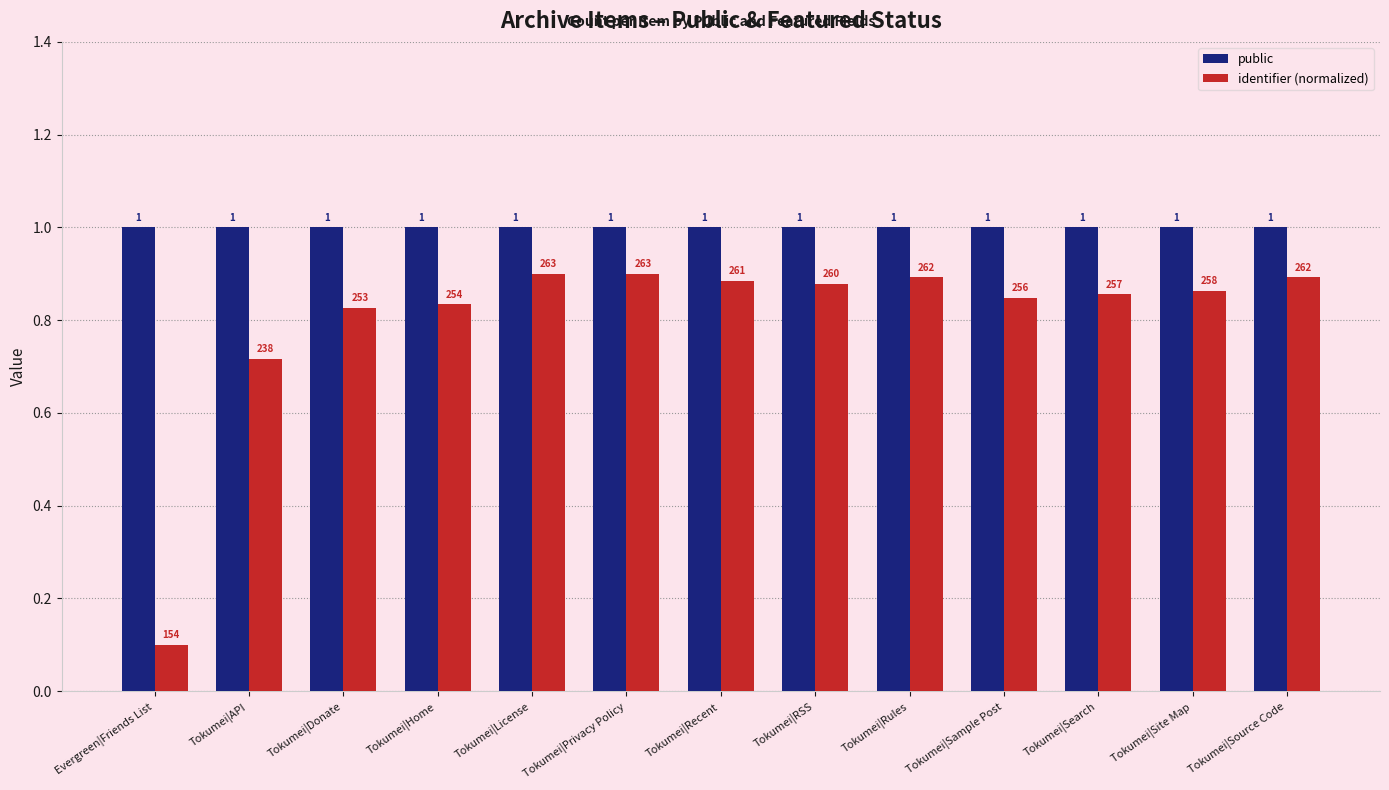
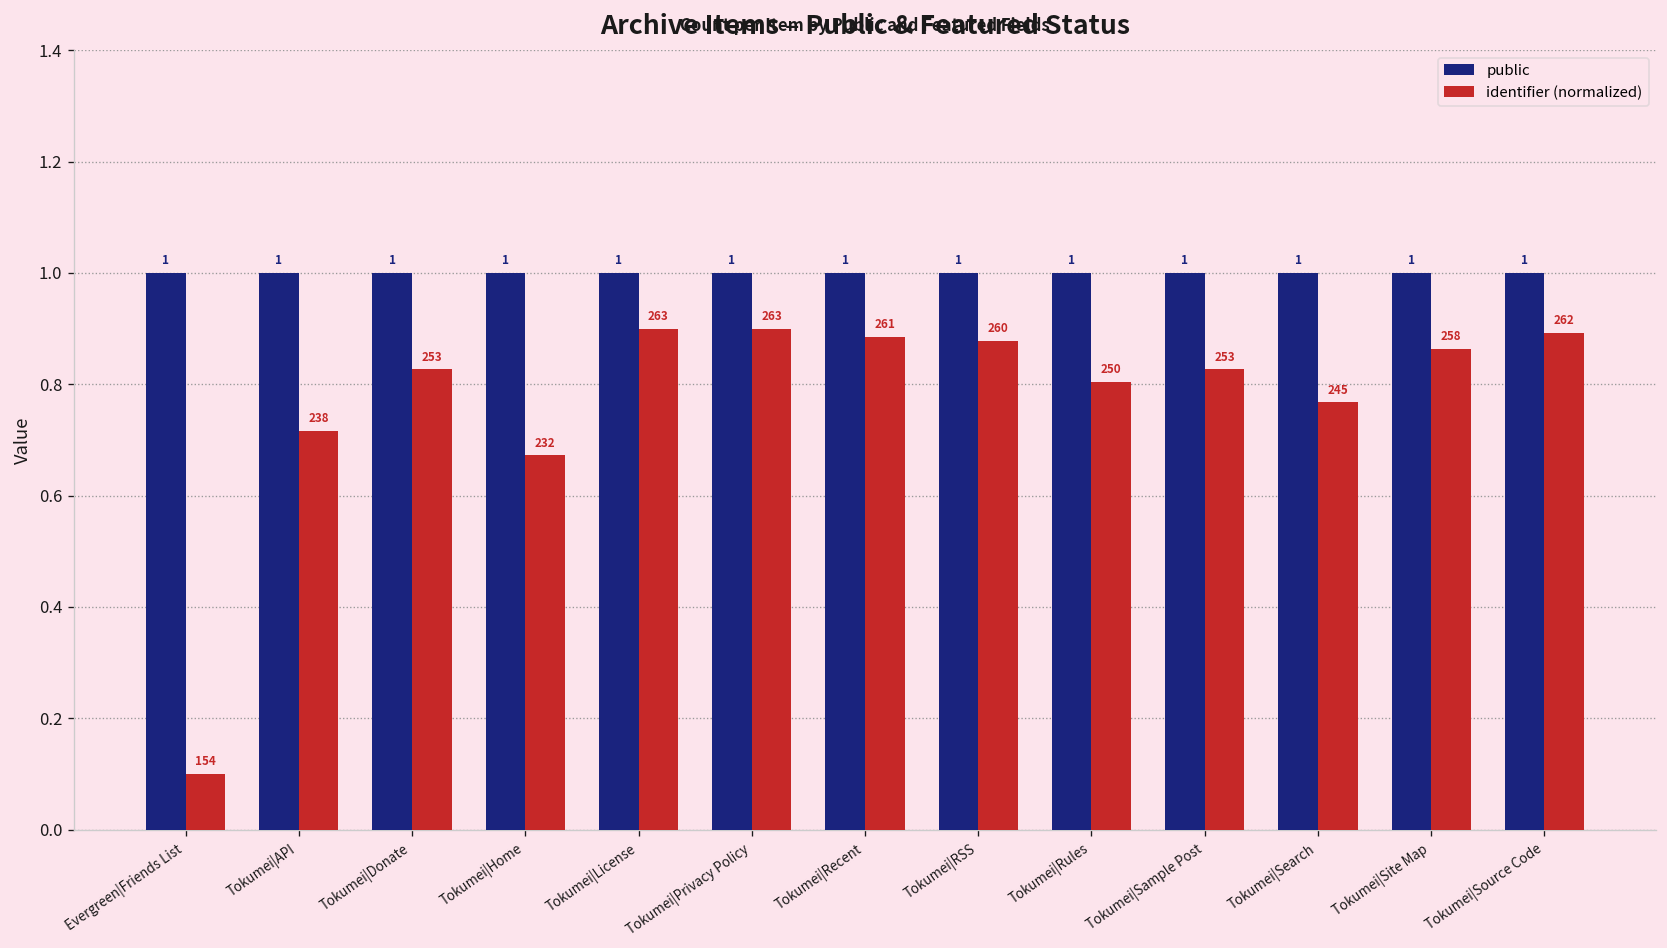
identifier (normalized), Tokumei|Home: 254 -> 232
identifier (normalized), Tokumei|Rules: 262 -> 250
identifier (normalized), Tokumei|Sample Post: 256 -> 253
identifier (normalized), Tokumei|Search: 257 -> 245
